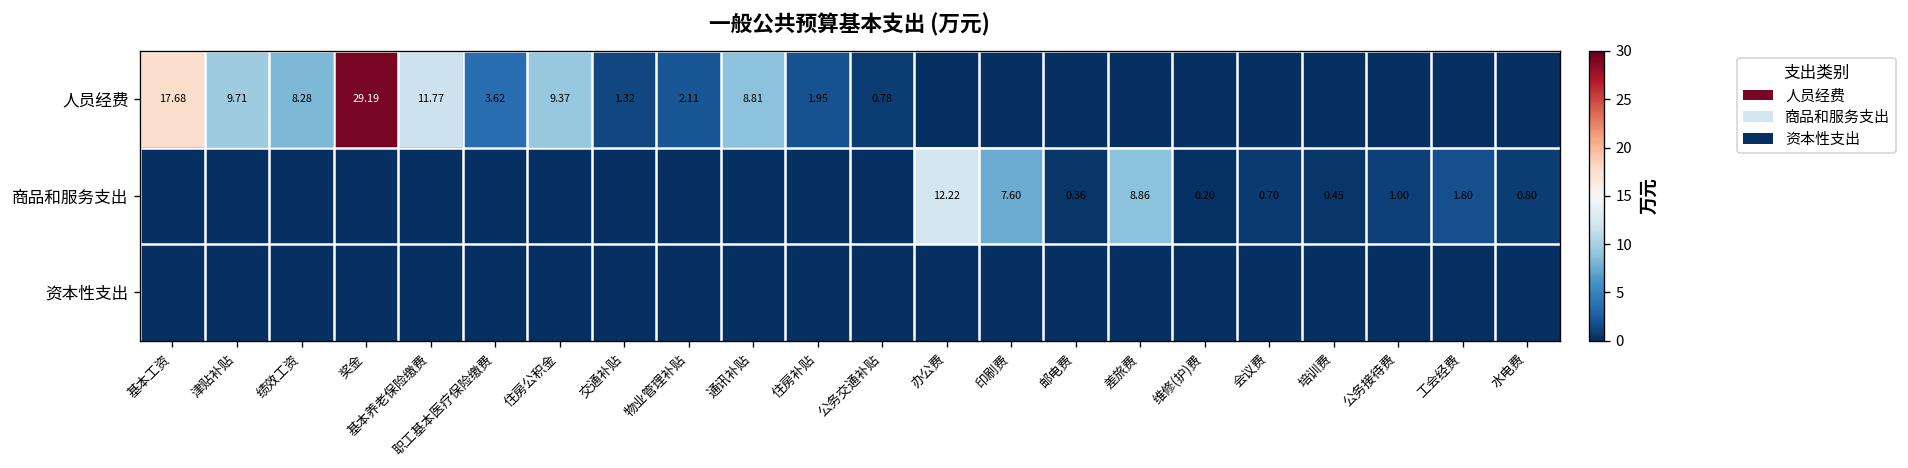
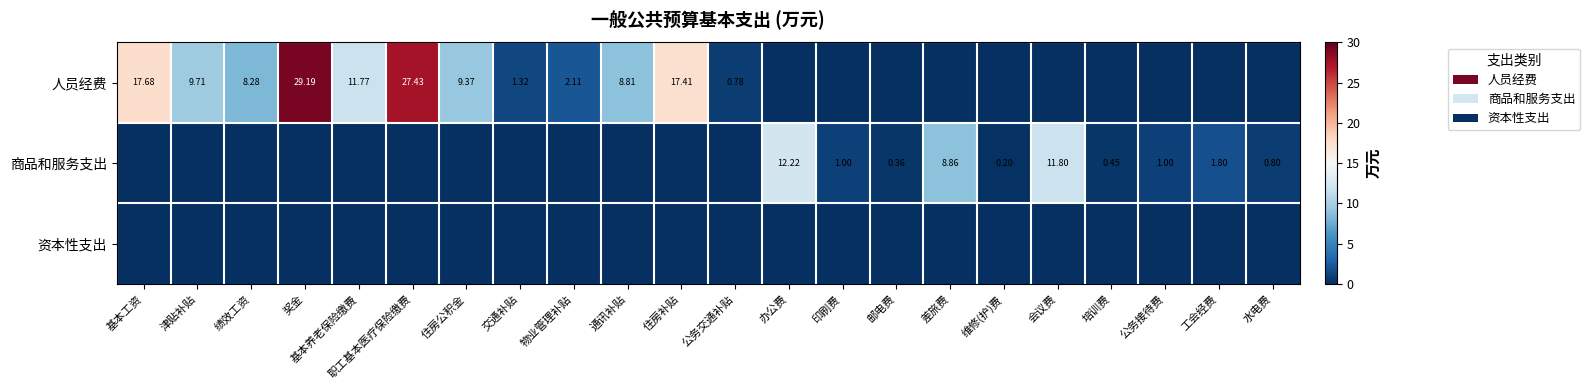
人员经费, 职工基本医疗保险缴费: 3.62 -> 27.43
人员经费, 住房补贴: 1.95 -> 17.41
商品和服务支出, 印刷费: 7.60 -> 1.00
商品和服务支出, 会议费: 0.70 -> 11.80
